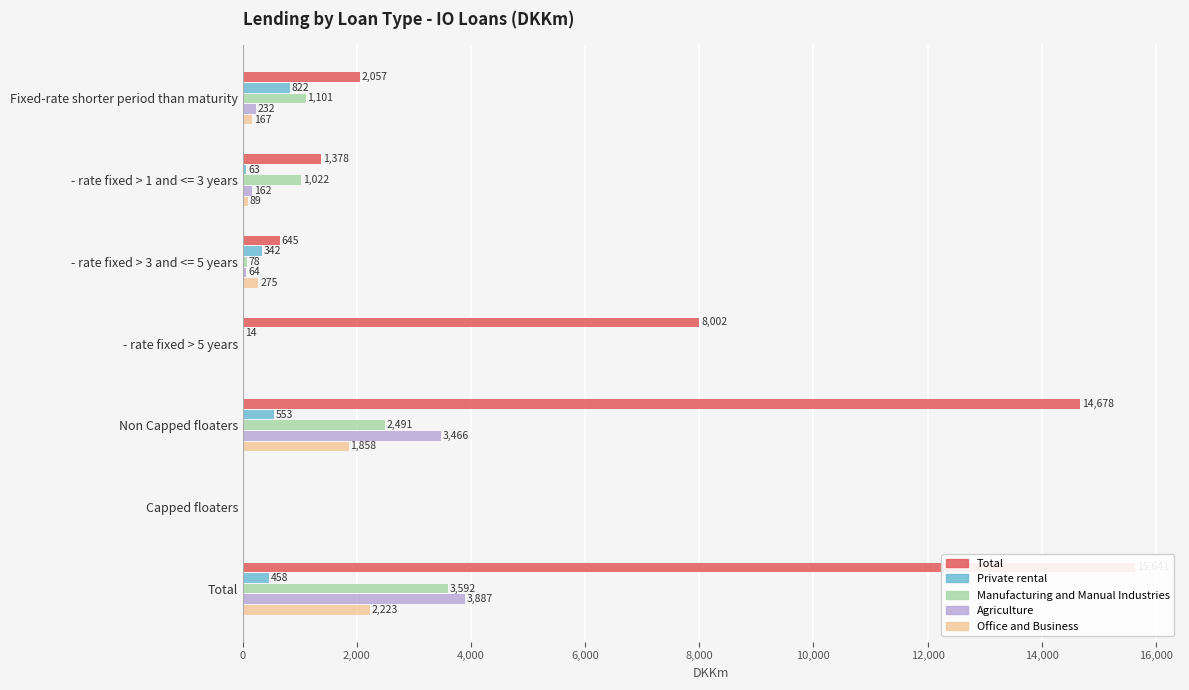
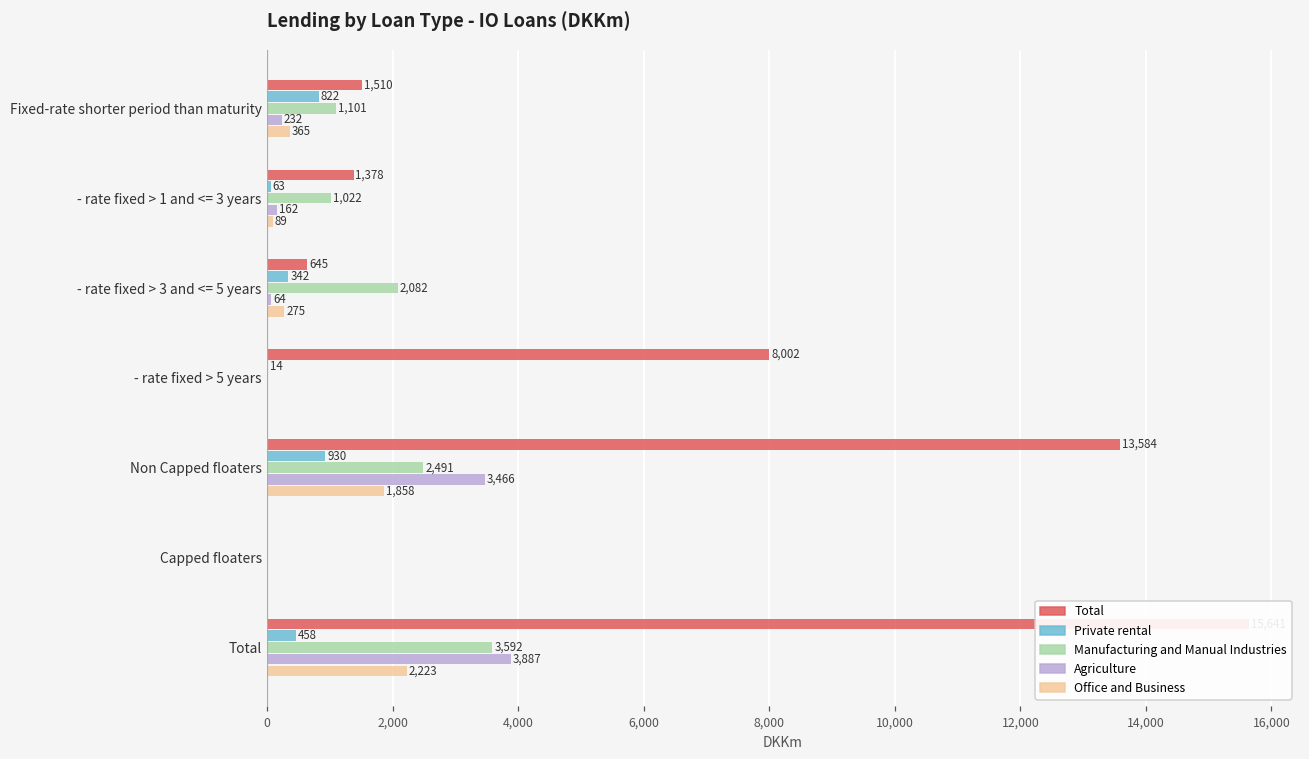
Total, Fixed-rate shorter period than maturity: 2,057 -> 1,510
Office and Business, Fixed-rate shorter period than maturity: 167 -> 365
Manufacturing and Manual Industries, - rate fixed > 3 and <= 5 years: 78 -> 2,082
Total, Non Capped floaters: 14,678 -> 13,584
Private rental, Non Capped floaters: 553 -> 930
